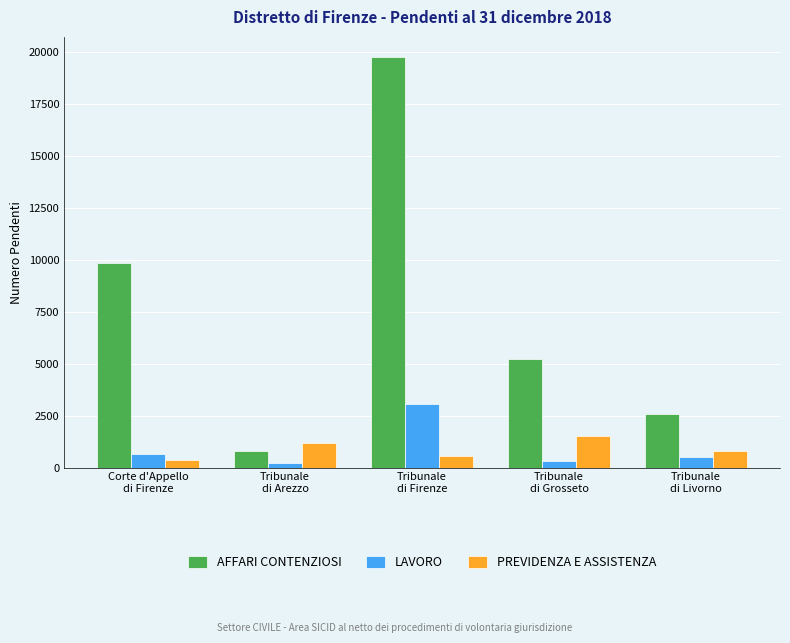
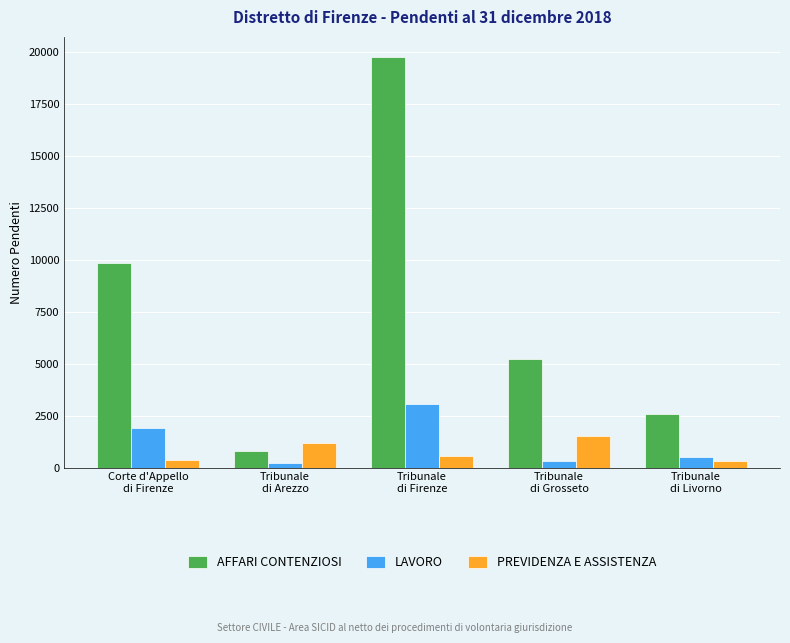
LAVORO, Corte d'Appello di Firenze: 700 -> 1900
PREVIDENZA E ASSISTENZA, Tribunale di Livorno: 800 -> 300
